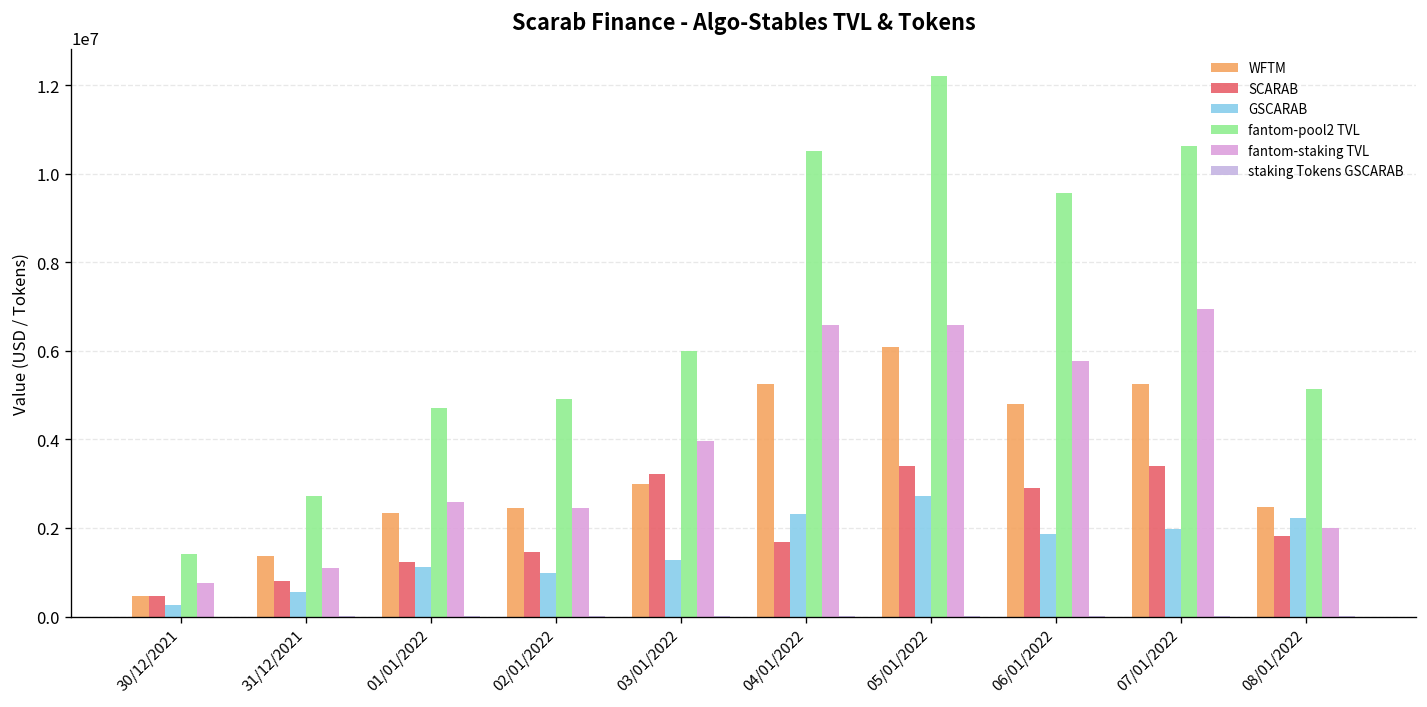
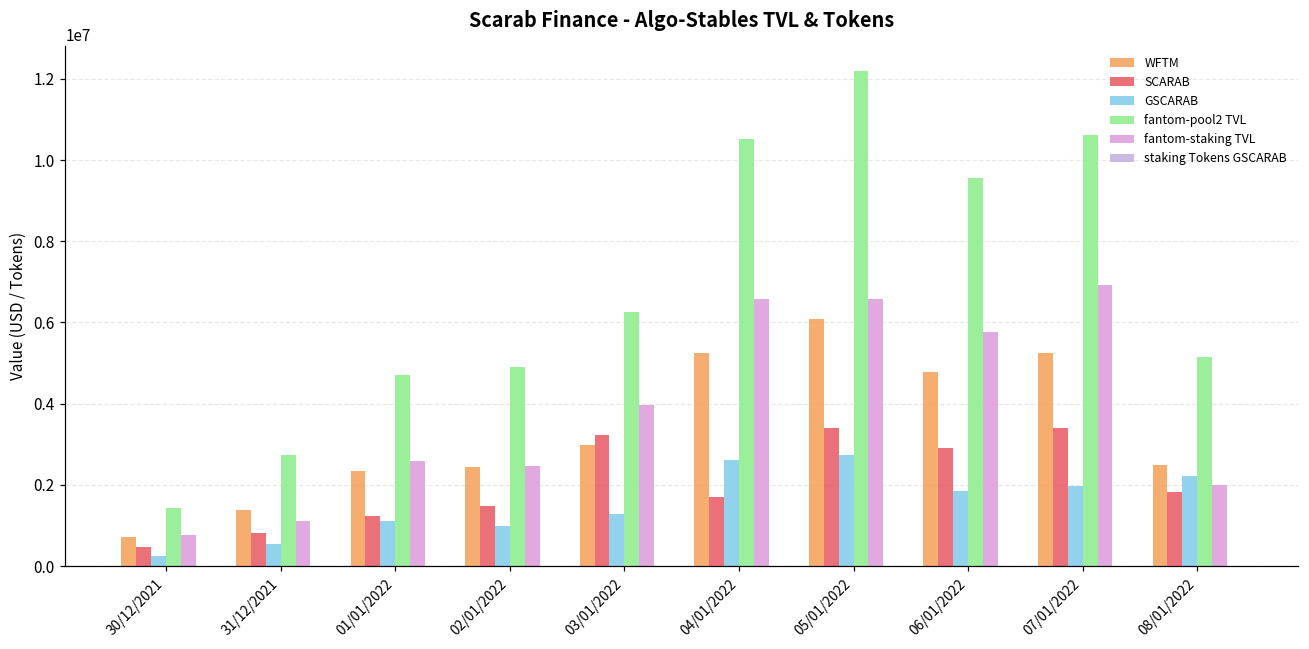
WFTM, 30/12/2021: 500000 -> 700000
fantom-pool2 TVL, 03/01/2022: 6000000 -> 6300000
GSCARAB, 04/01/2022: 2300000 -> 2600000
